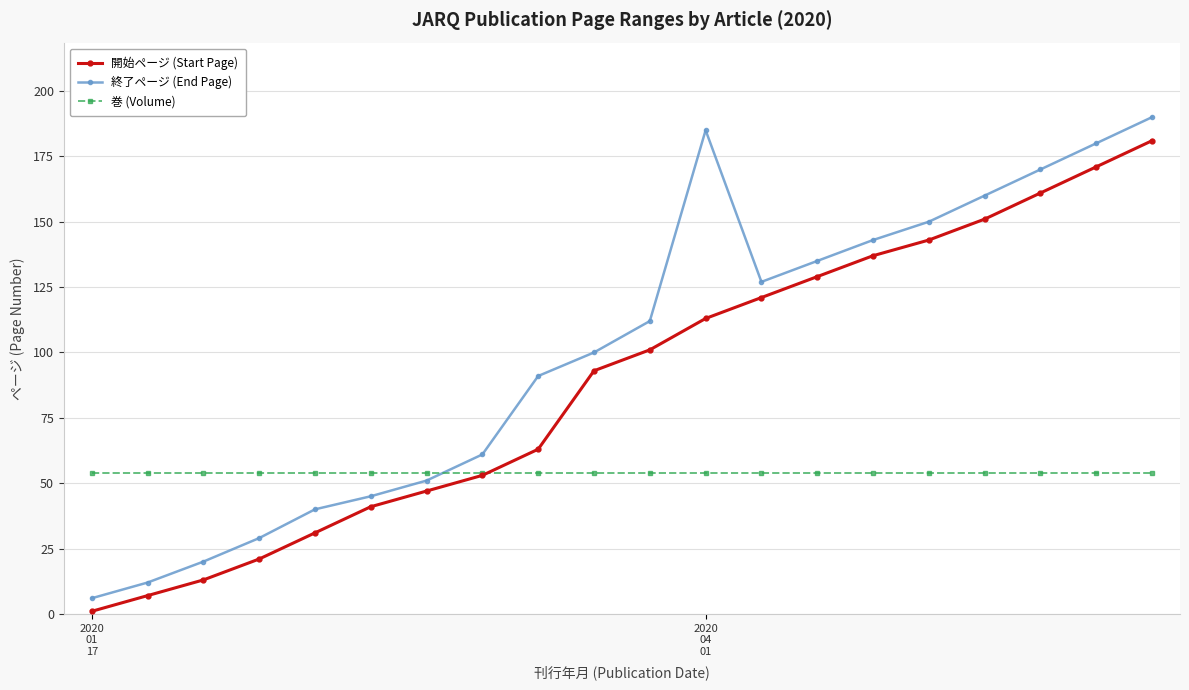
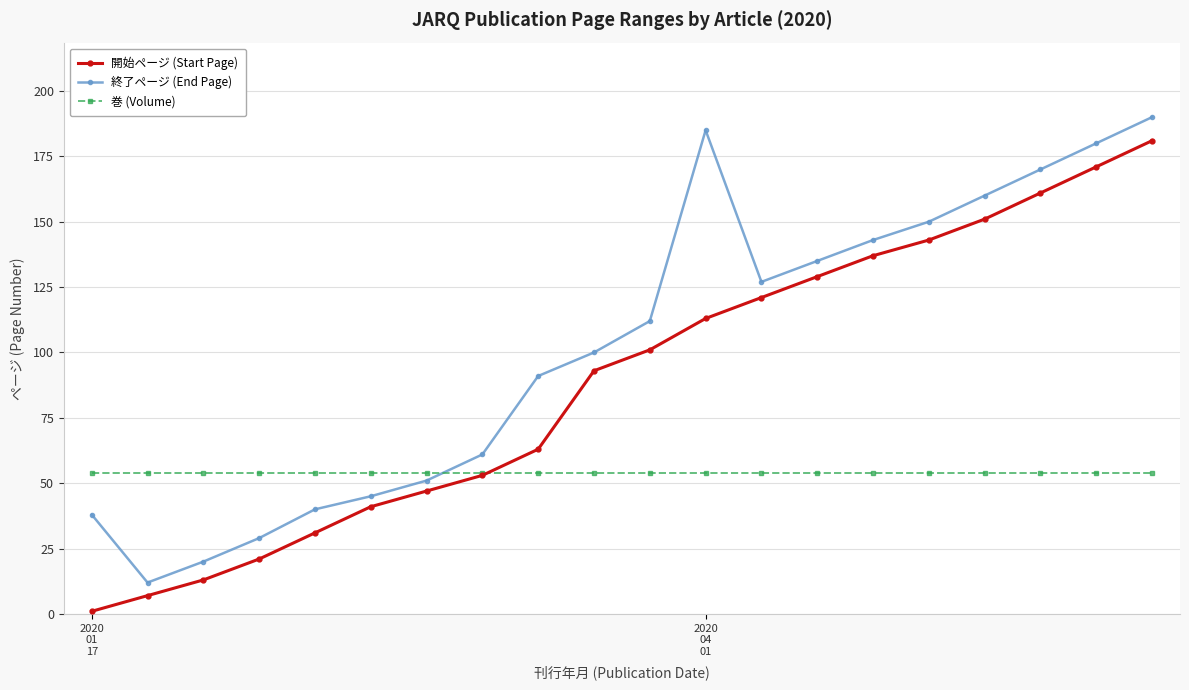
終了ページ (End Page), 2020 01 17: 6 -> 38
